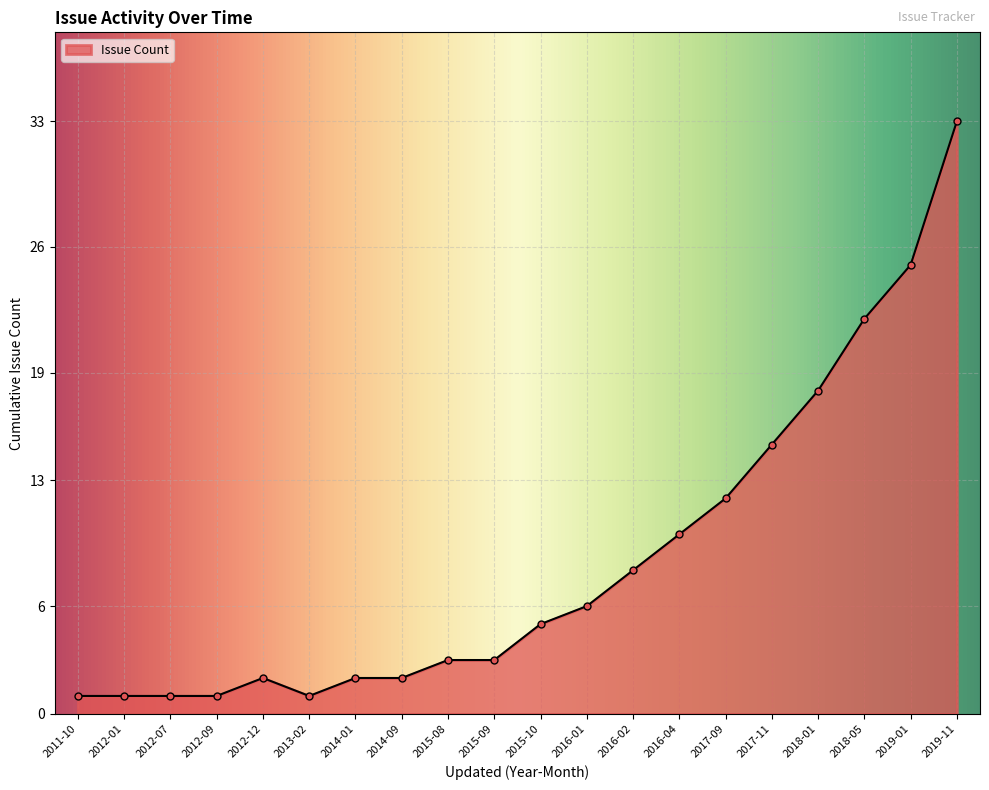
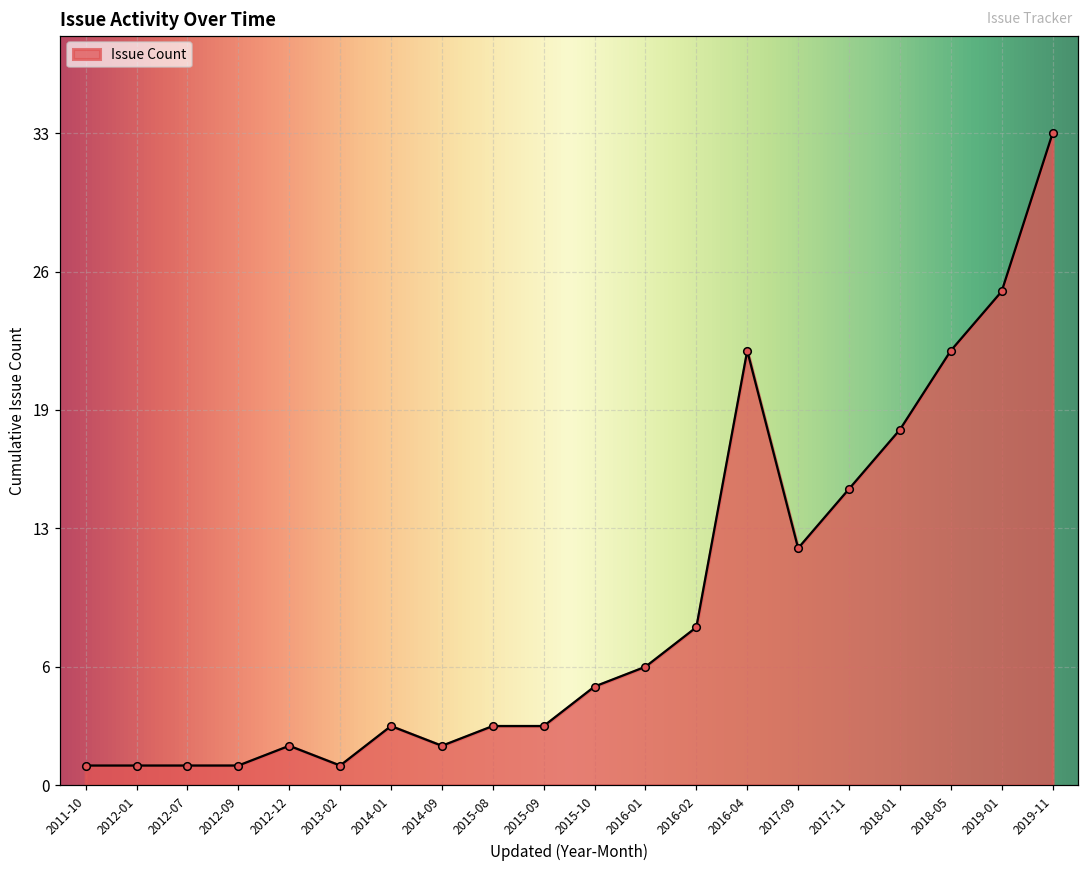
2014-01: 2 -> 3
2016-04: 10 -> 22
